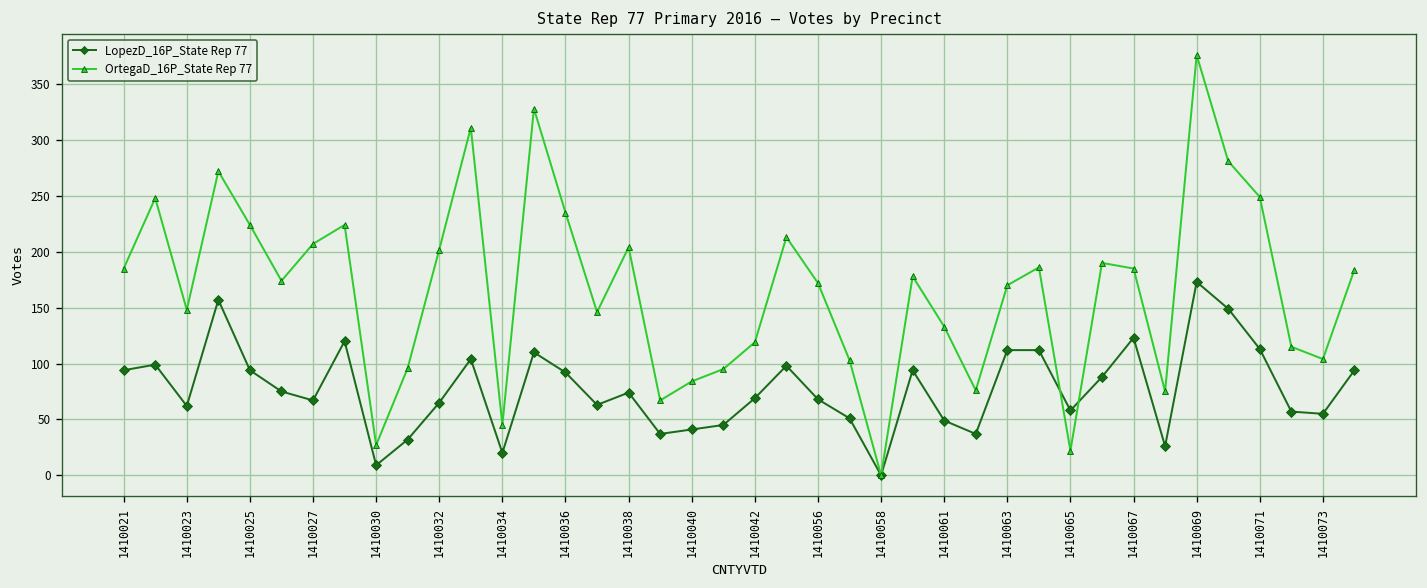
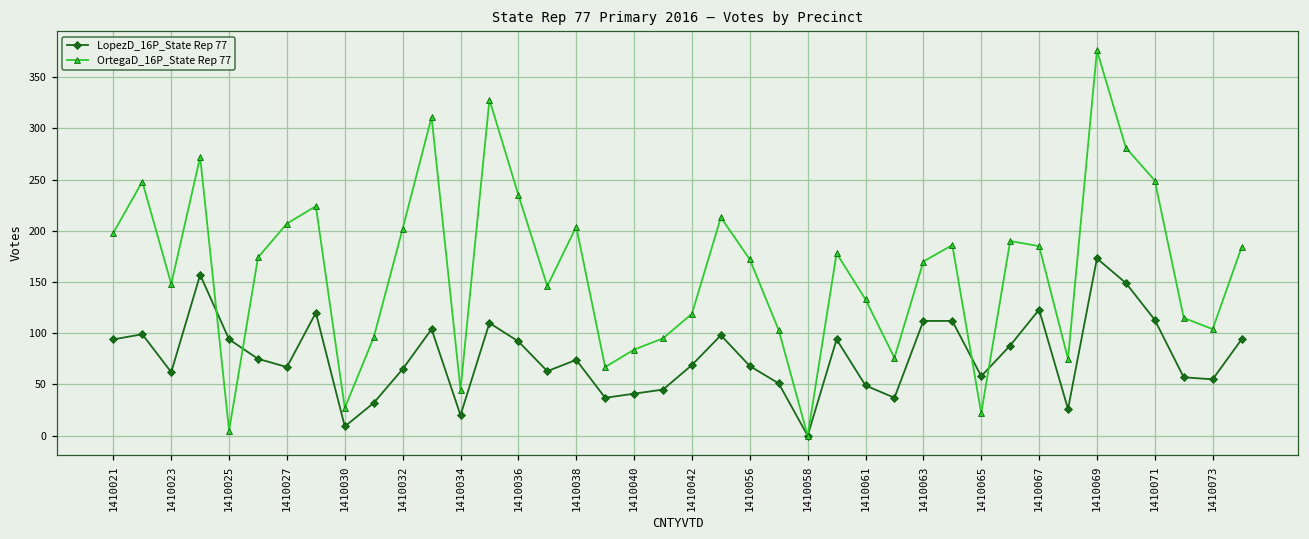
OrtegaD_16P_State Rep 77, 1410021: 190 -> 200
OrtegaD_16P_State Rep 77, 1410025: 220 -> 10
